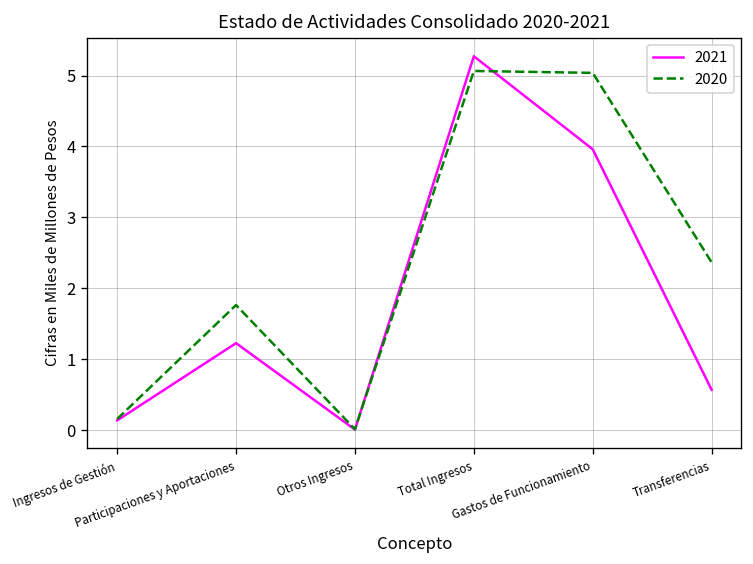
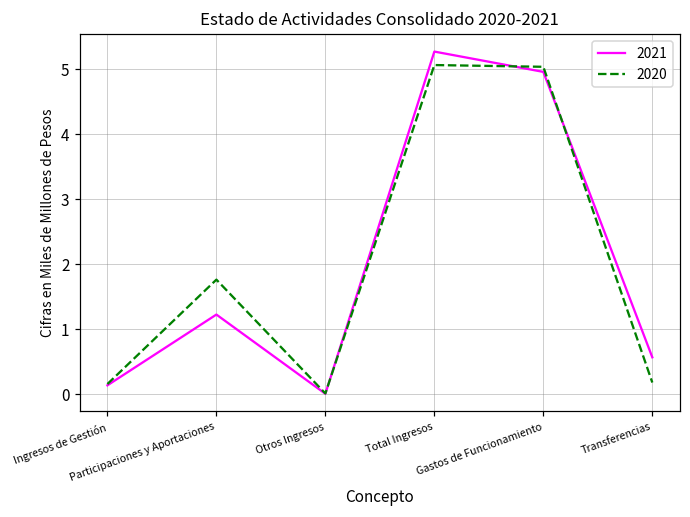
2021, Gastos de Funcionamiento: 4.0 -> 5.0
2020, Transferencias: 2.4 -> 0.2
